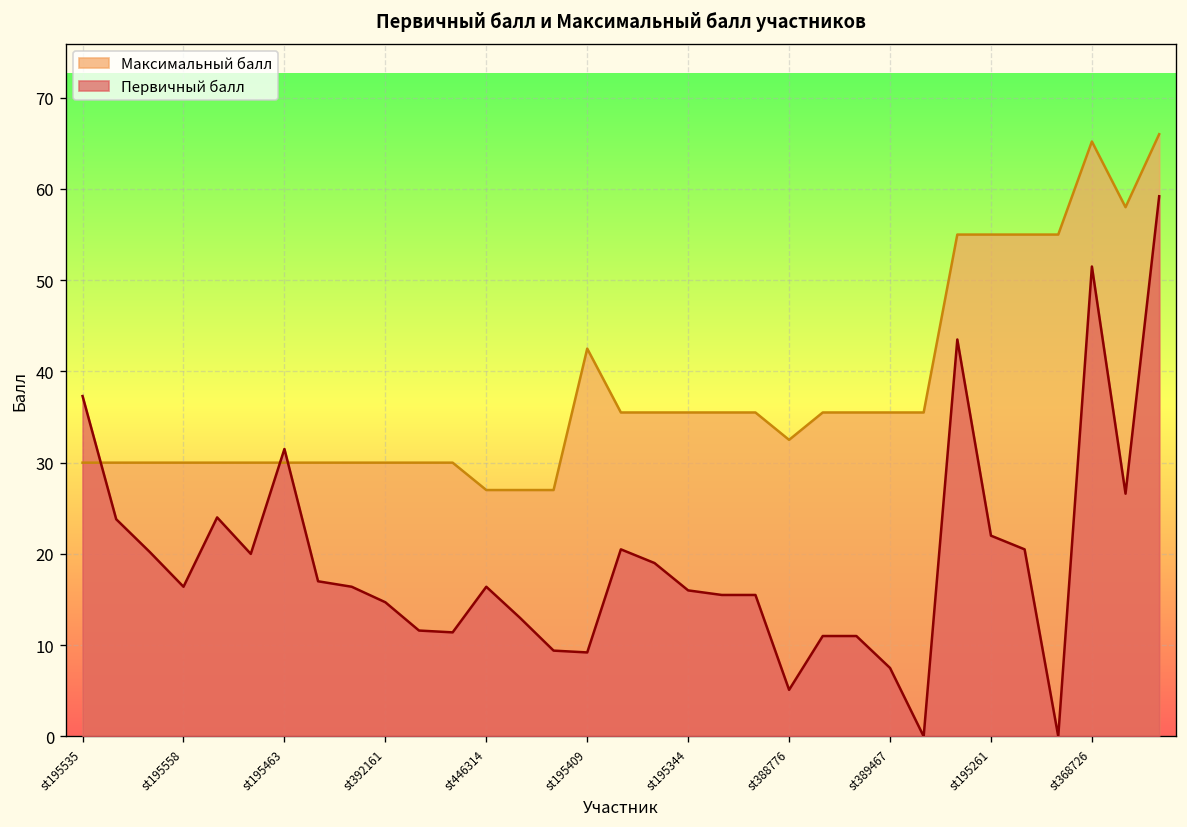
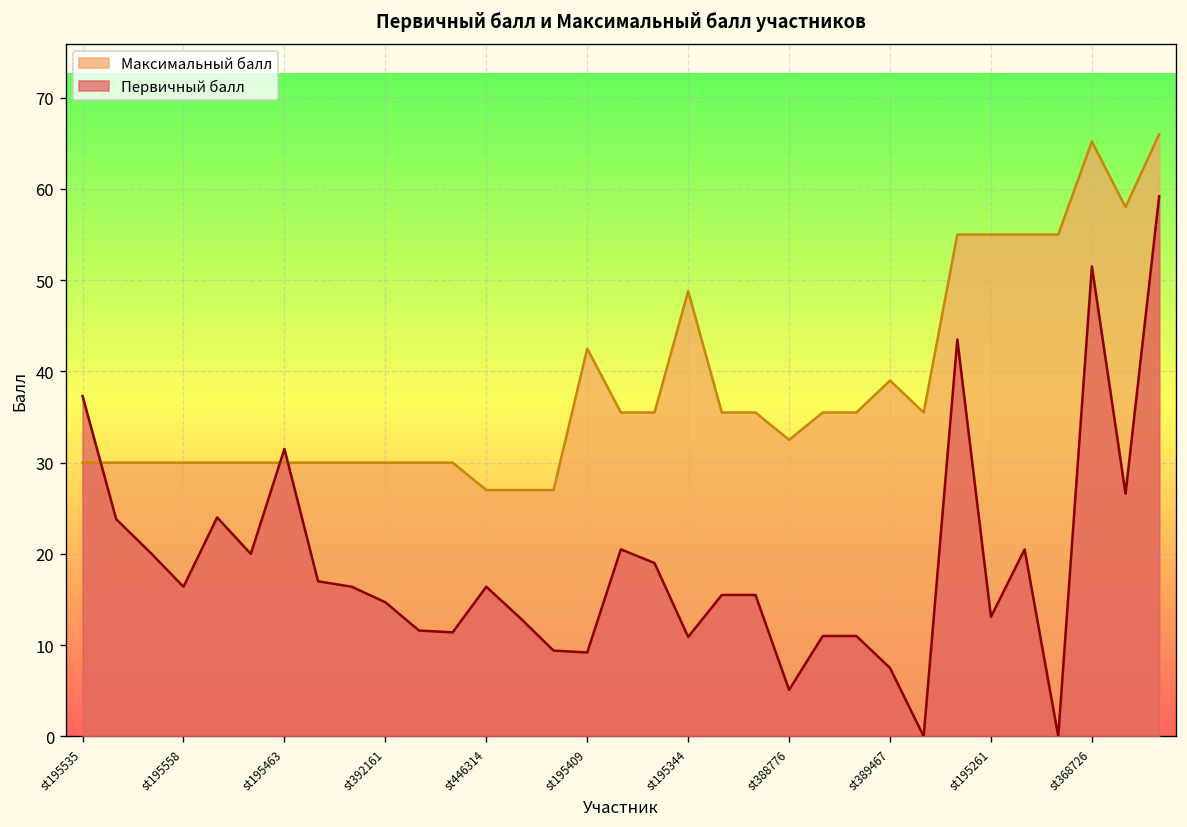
Максимальный балл, st195344: 36 -> 49
Первичный балл, st195344: 16 -> 11
Максимальный балл, st389467: 36 -> 39
Первичный балл, st195261: 22 -> 13
